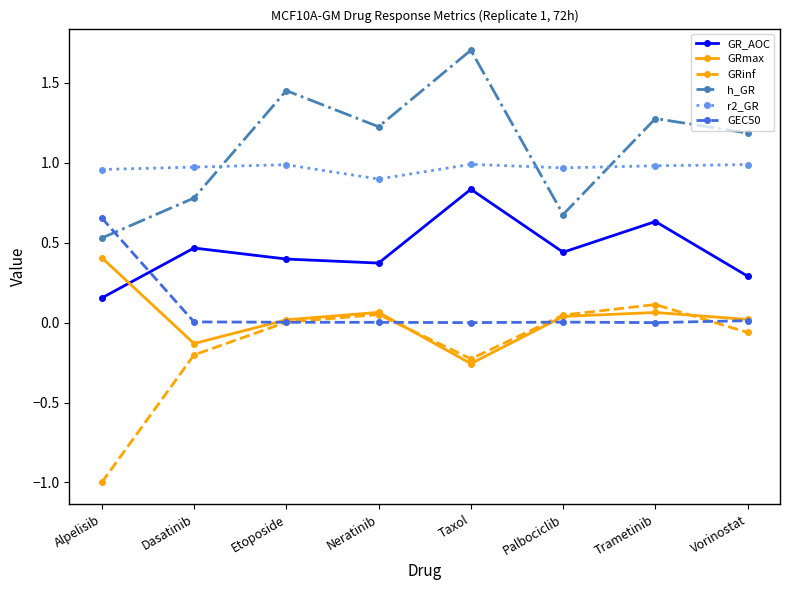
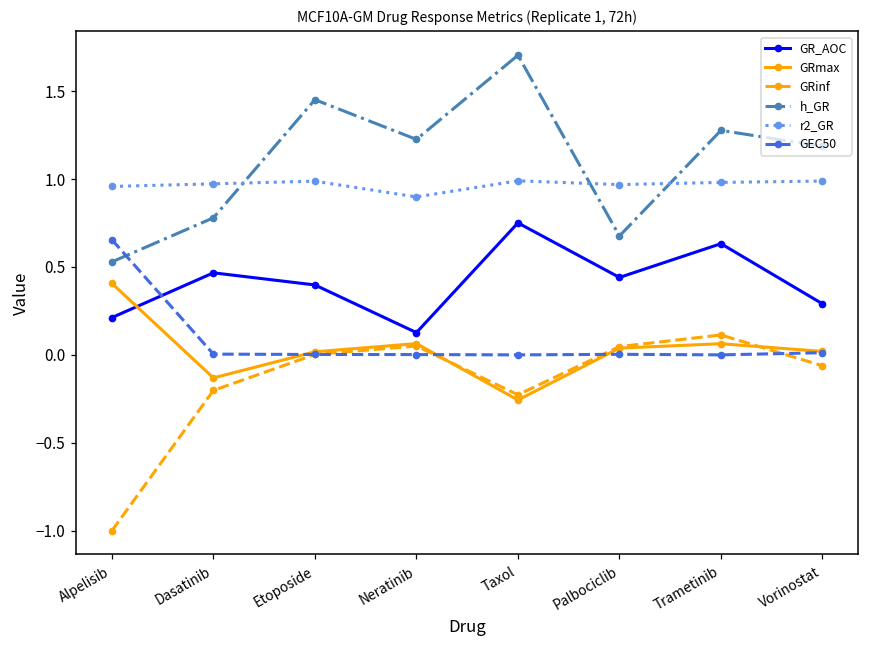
GR_AOC, Alpelisib: 0.15 -> 0.21
GR_AOC, Neratinib: 0.37 -> 0.13
GR_AOC, Taxol: 0.83 -> 0.75
